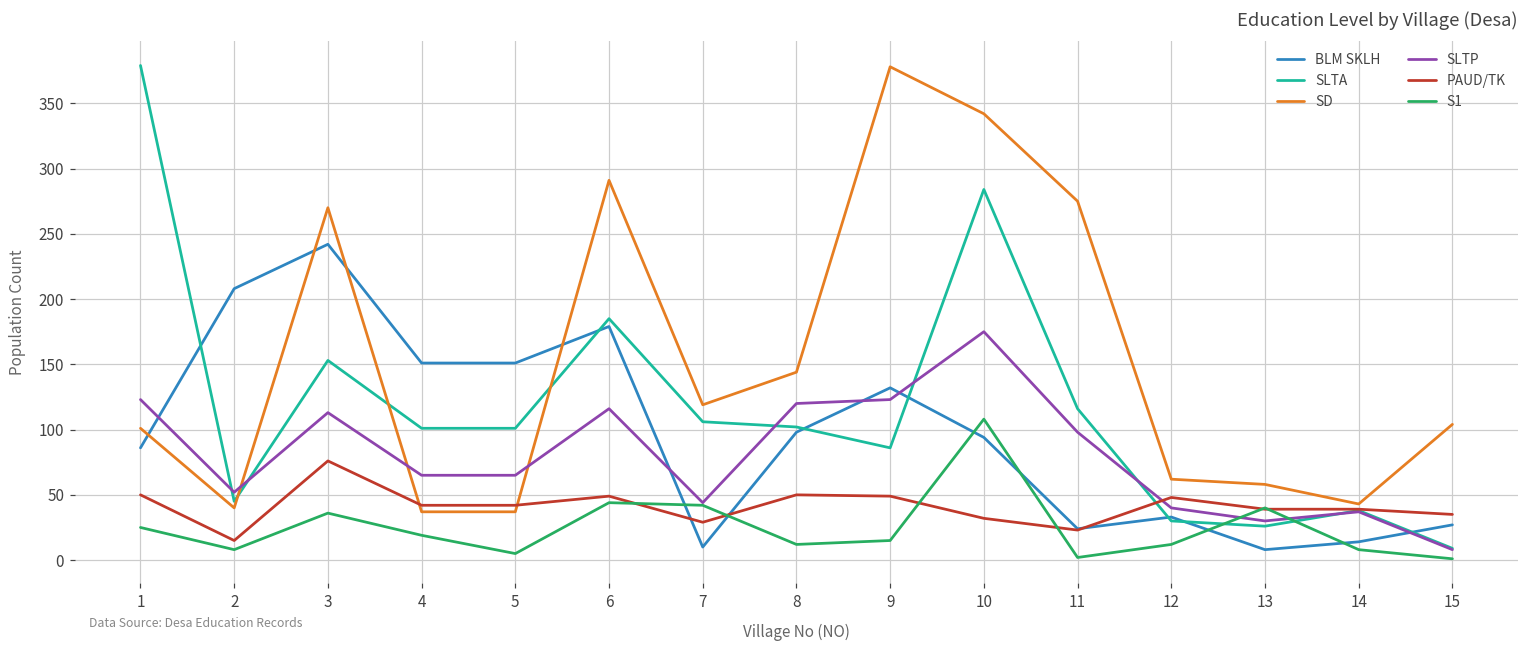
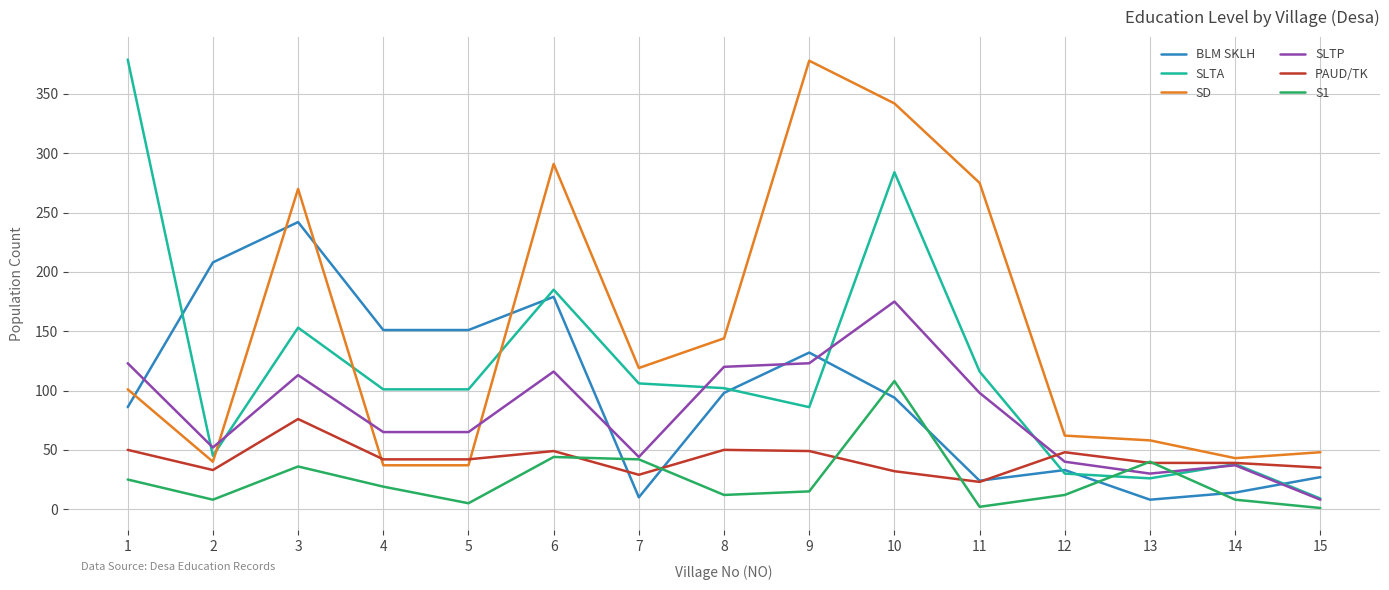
PAUD/TK, 2: 15 -> 33
SD, 15: 104 -> 48
